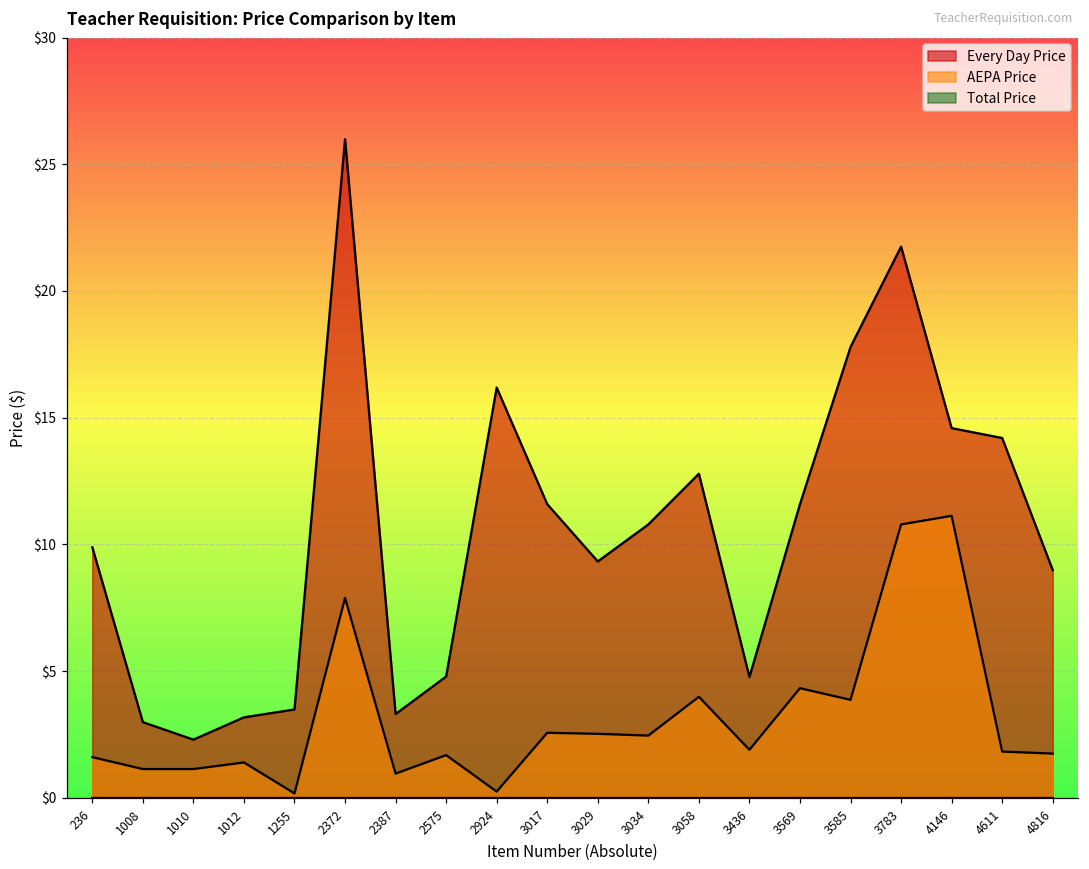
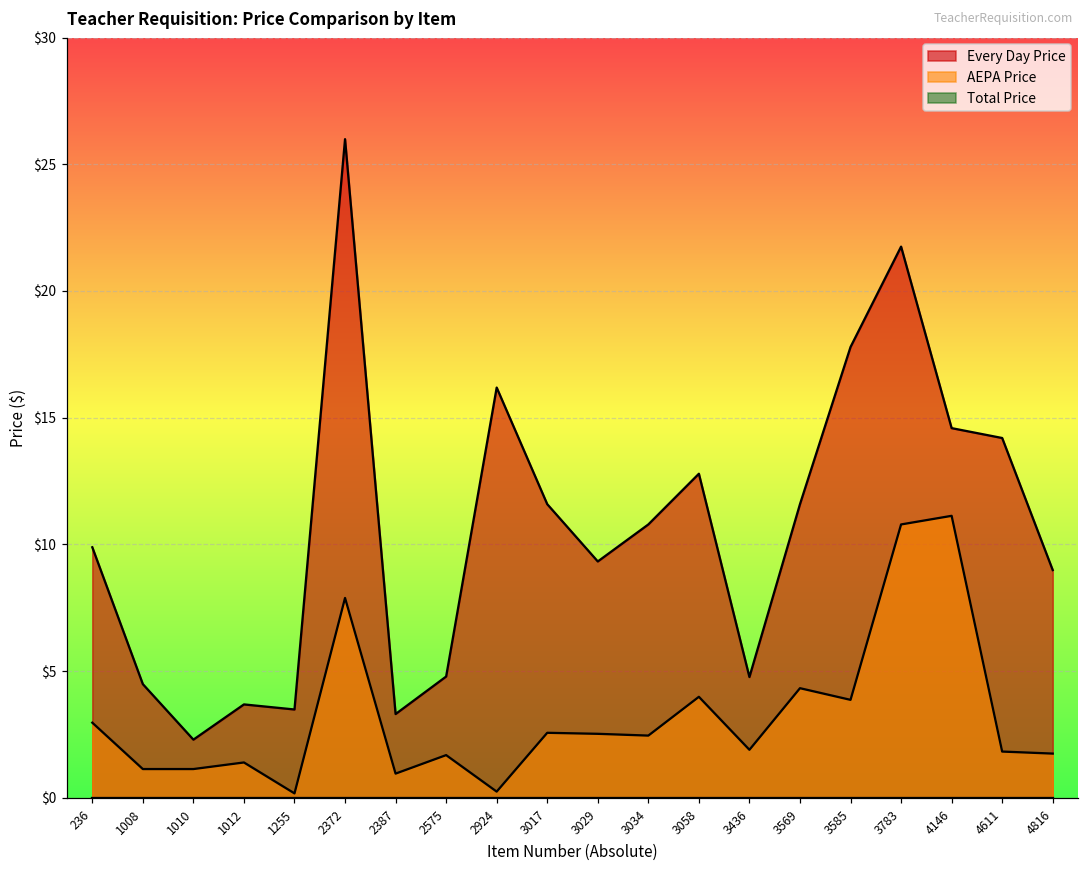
AEPA Price, 236: $1.6 -> $3.0
Every Day Price, 1008: $3.0 -> $4.5
Every Day Price, 1012: $3.2 -> $3.7
